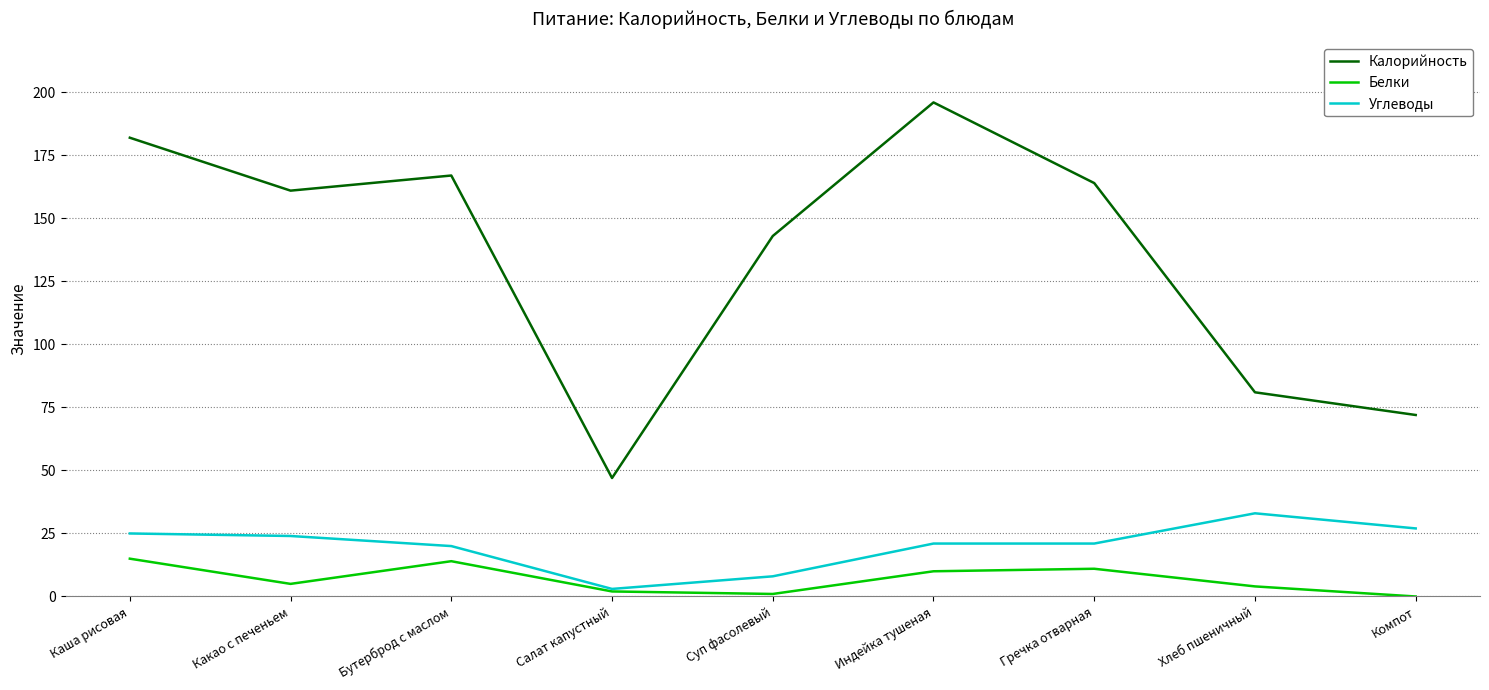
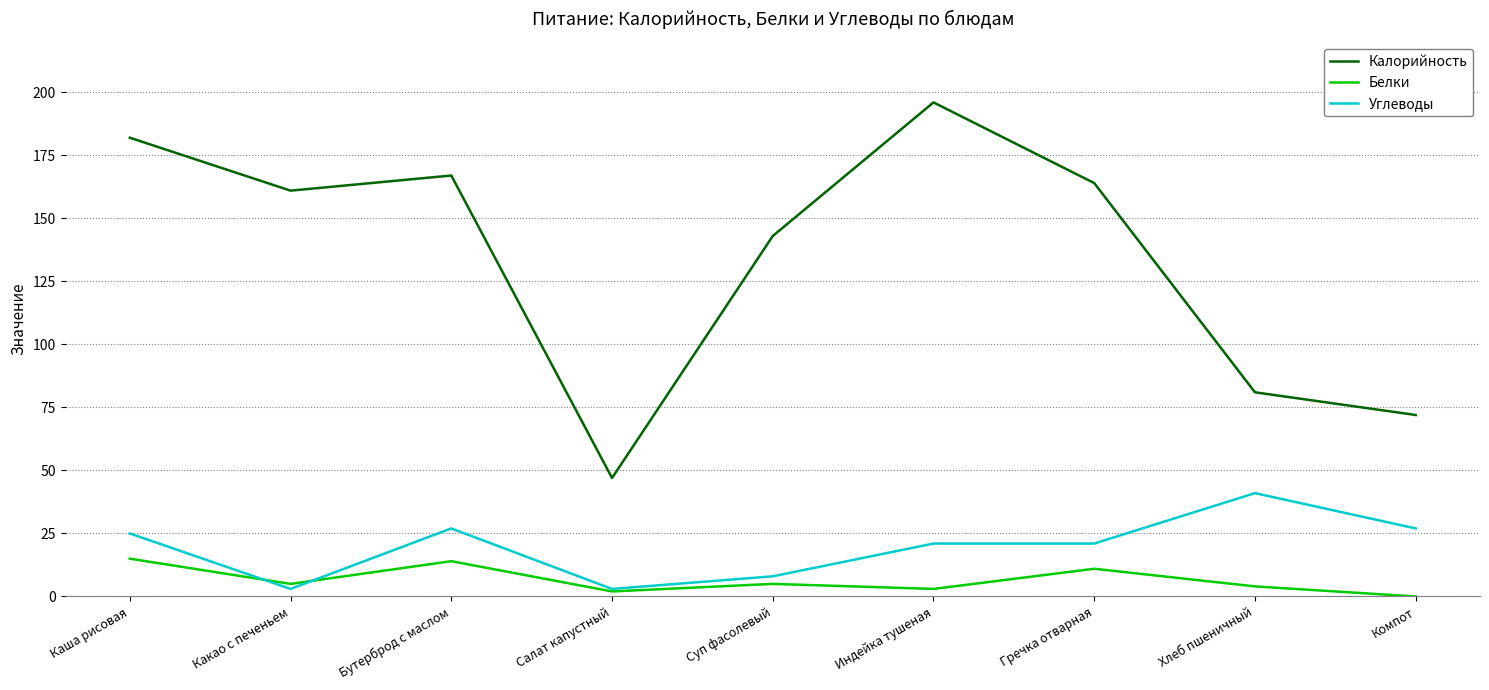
Углеводы, Какао с печеньем: 24 -> 3
Углеводы, Бутерброд с маслом: 20 -> 27
Белки, Суп фасолевый: 1 -> 5
Белки, Индейка тушеная: 10 -> 3
Углеводы, Хлеб пшеничный: 33 -> 41
